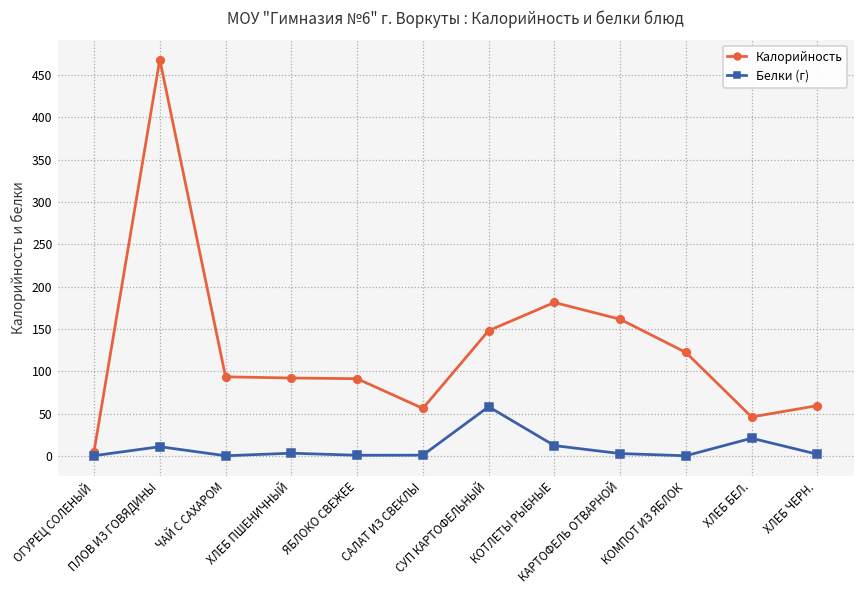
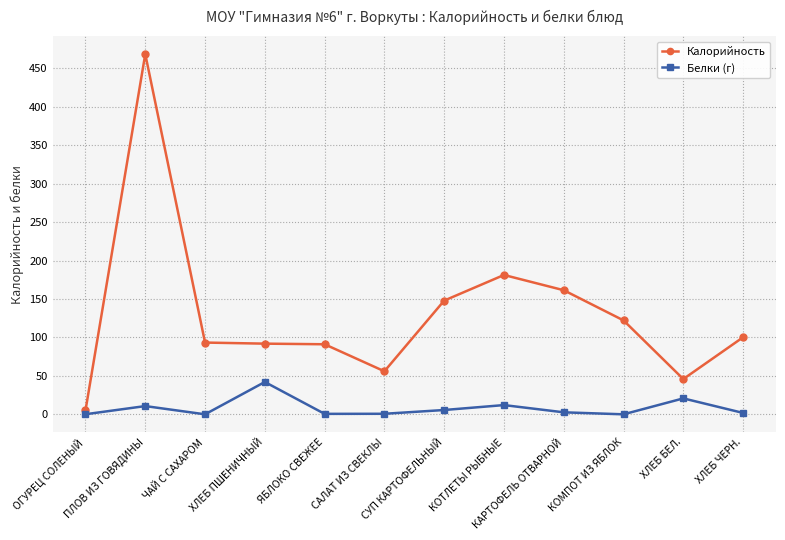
Белки (г), ХЛЕБ ПШЕНИЧНЫЙ: 0 -> 40
Белки (г), СУП КАРТОФЕЛЬНЫЙ: 60 -> 10
Калорийность, ХЛЕБ ЧЕРН.: 60 -> 100
